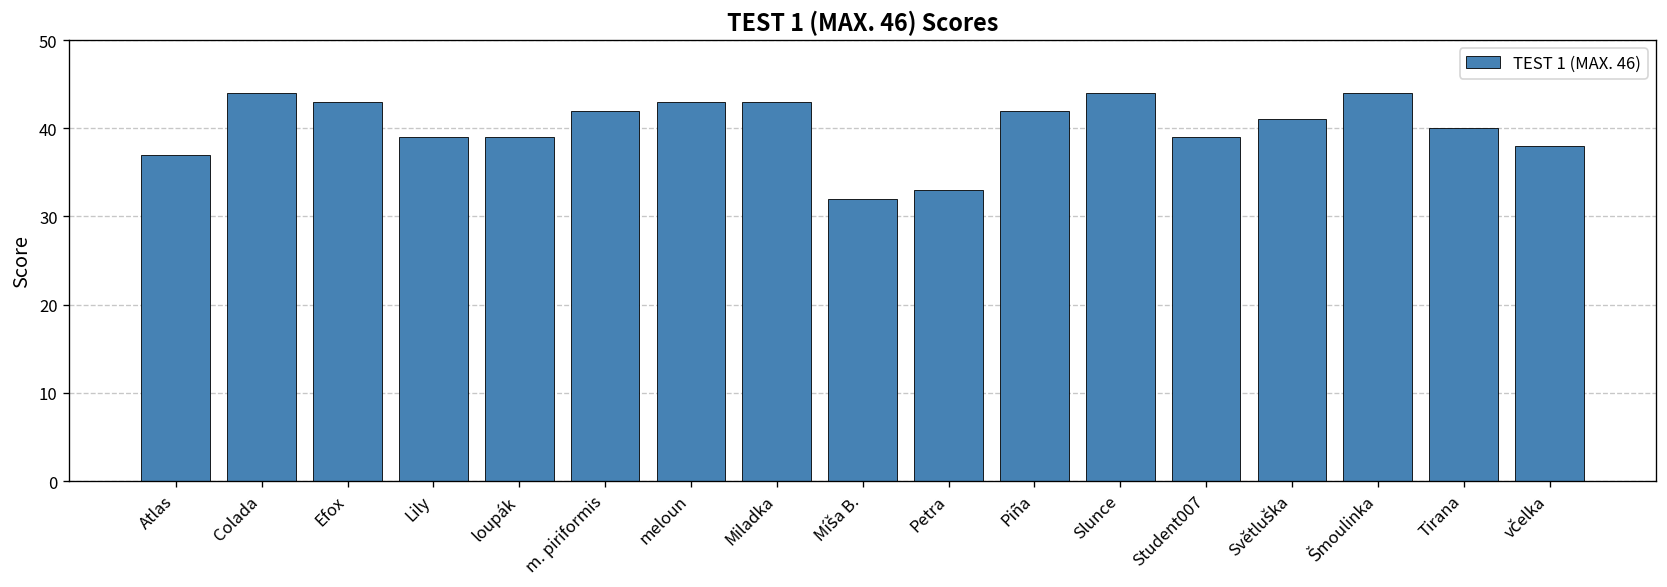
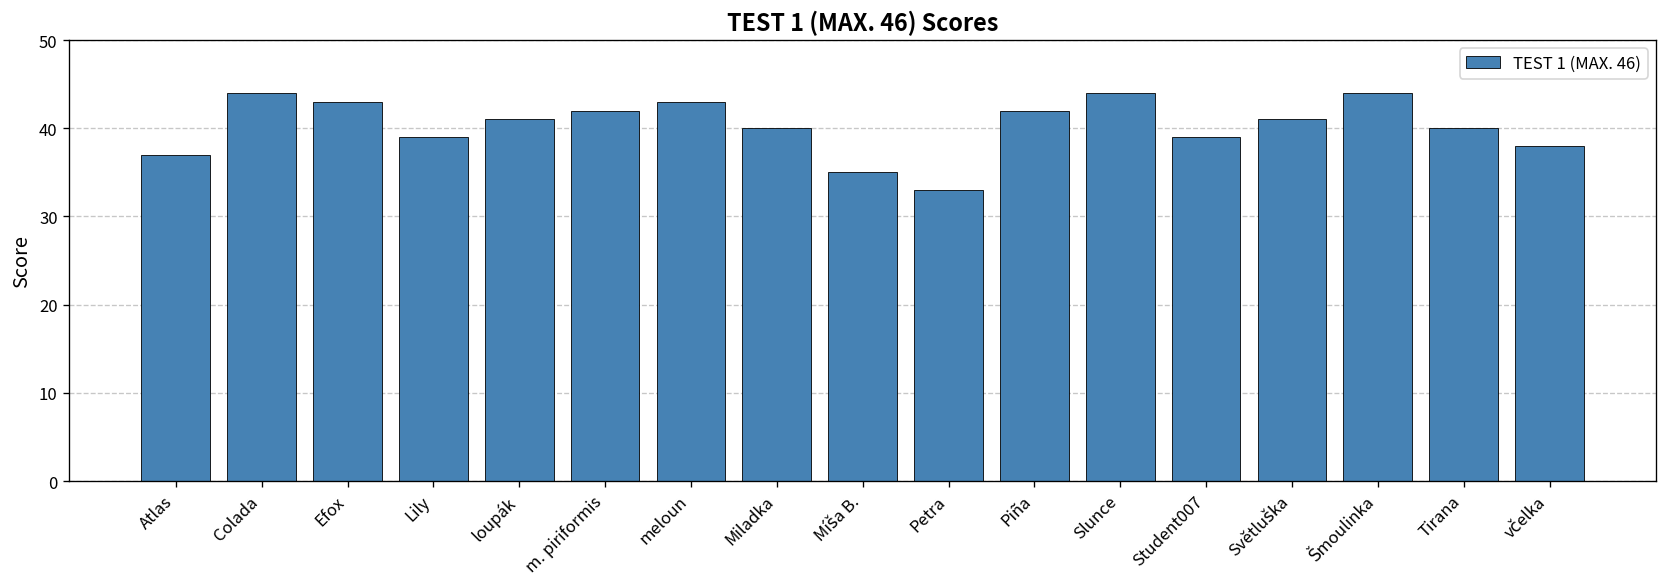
loupák: 39 -> 41
Miladka: 43 -> 40
Míša B.: 32 -> 35
